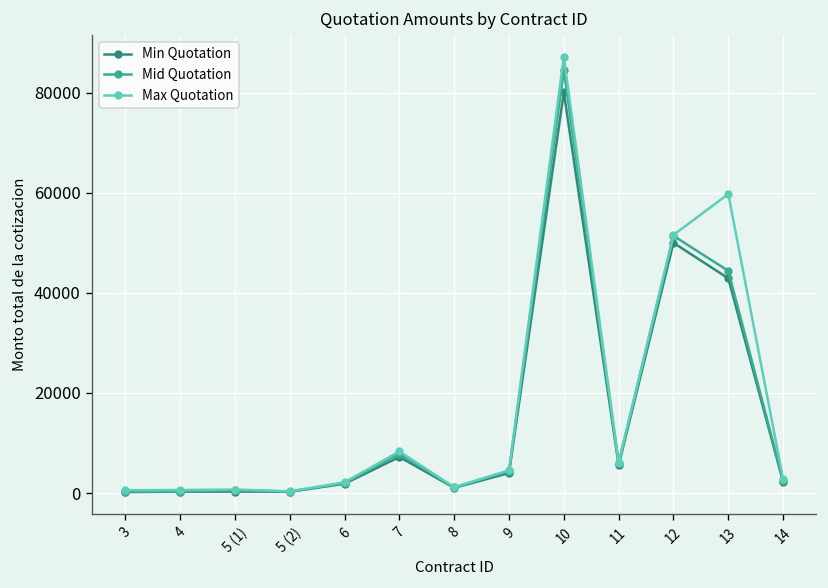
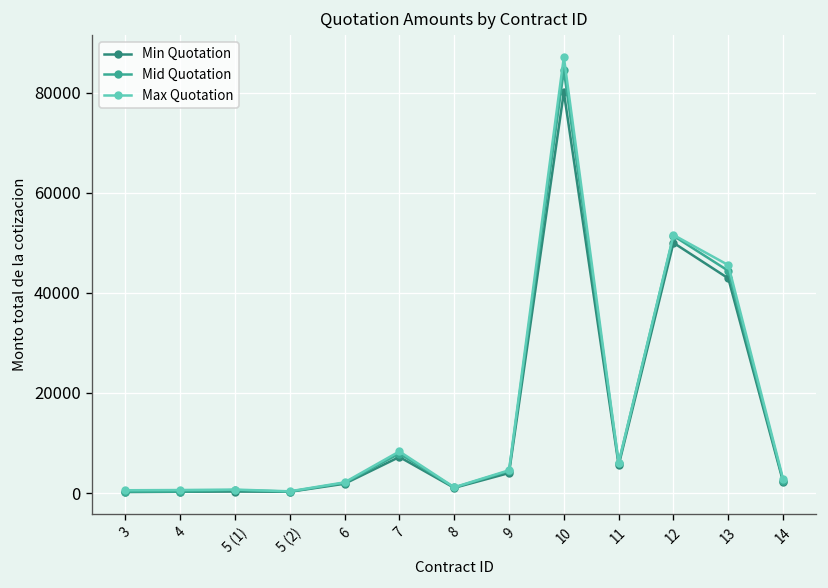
Max Quotation, 13: 60000 -> 46000
